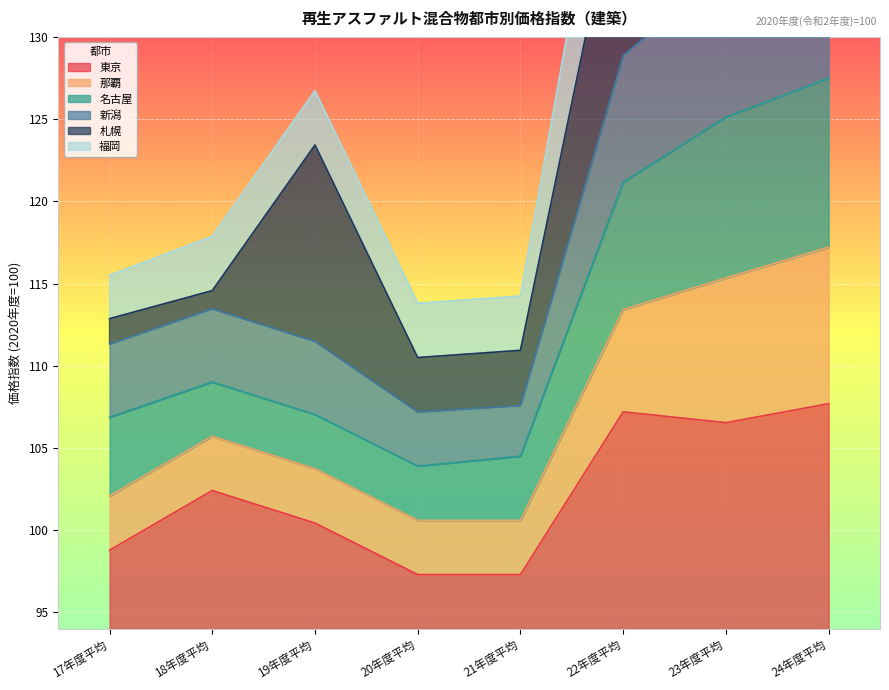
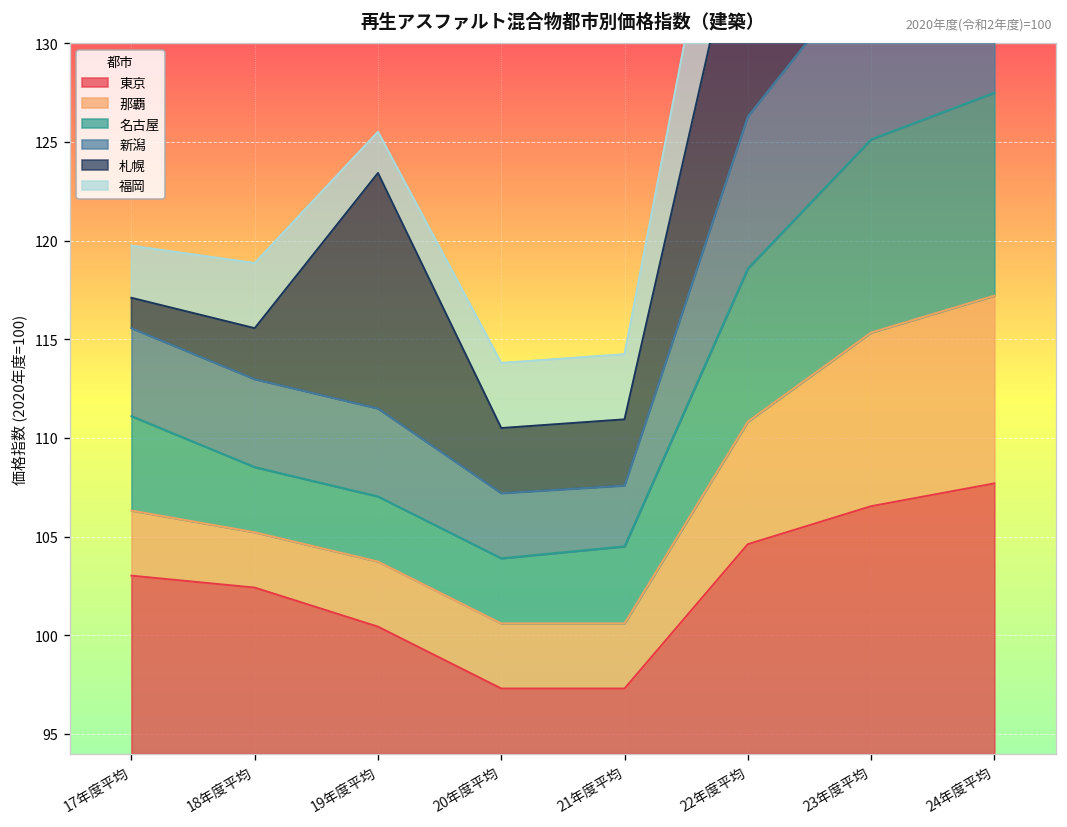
東京, 17年度平均: 98.8 -> 103.0
那覇, 18年度平均: 3.3 -> 2.8
札幌, 18年度平均: 1.1 -> 2.6
福岡, 19年度平均: 3.3 -> 2.1
東京, 22年度平均: 107.2 -> 104.6
